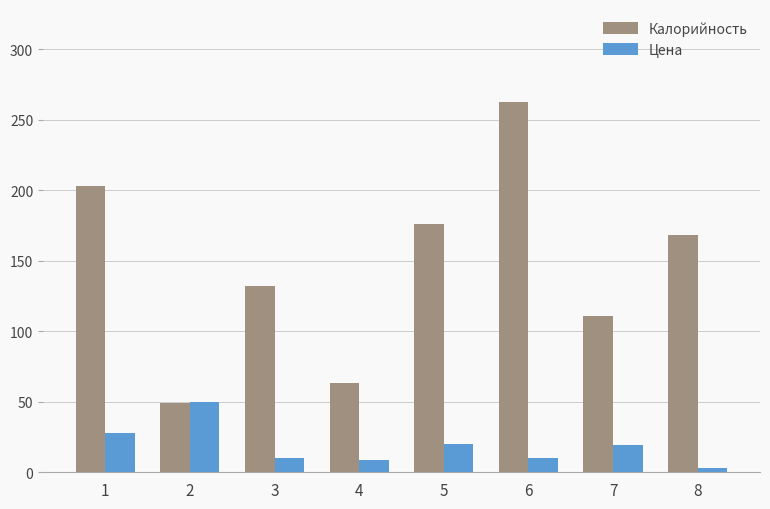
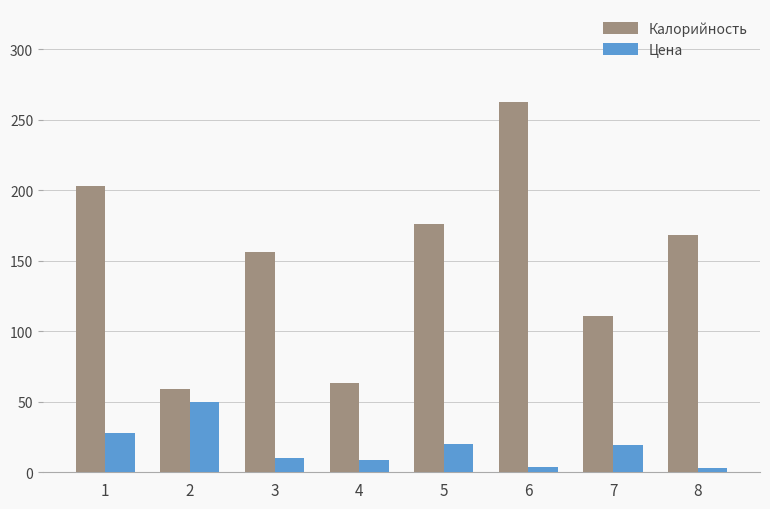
Калорийность, 2: 49 -> 59
Калорийность, 3: 132 -> 156
Цена, 6: 10 -> 4
